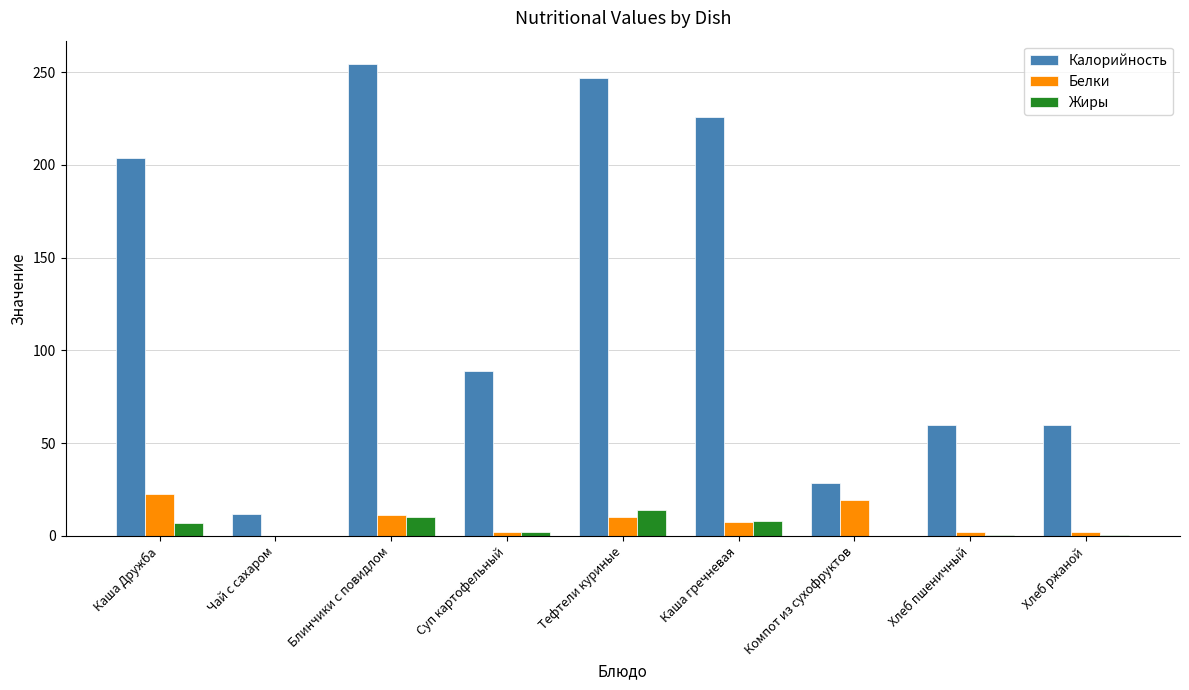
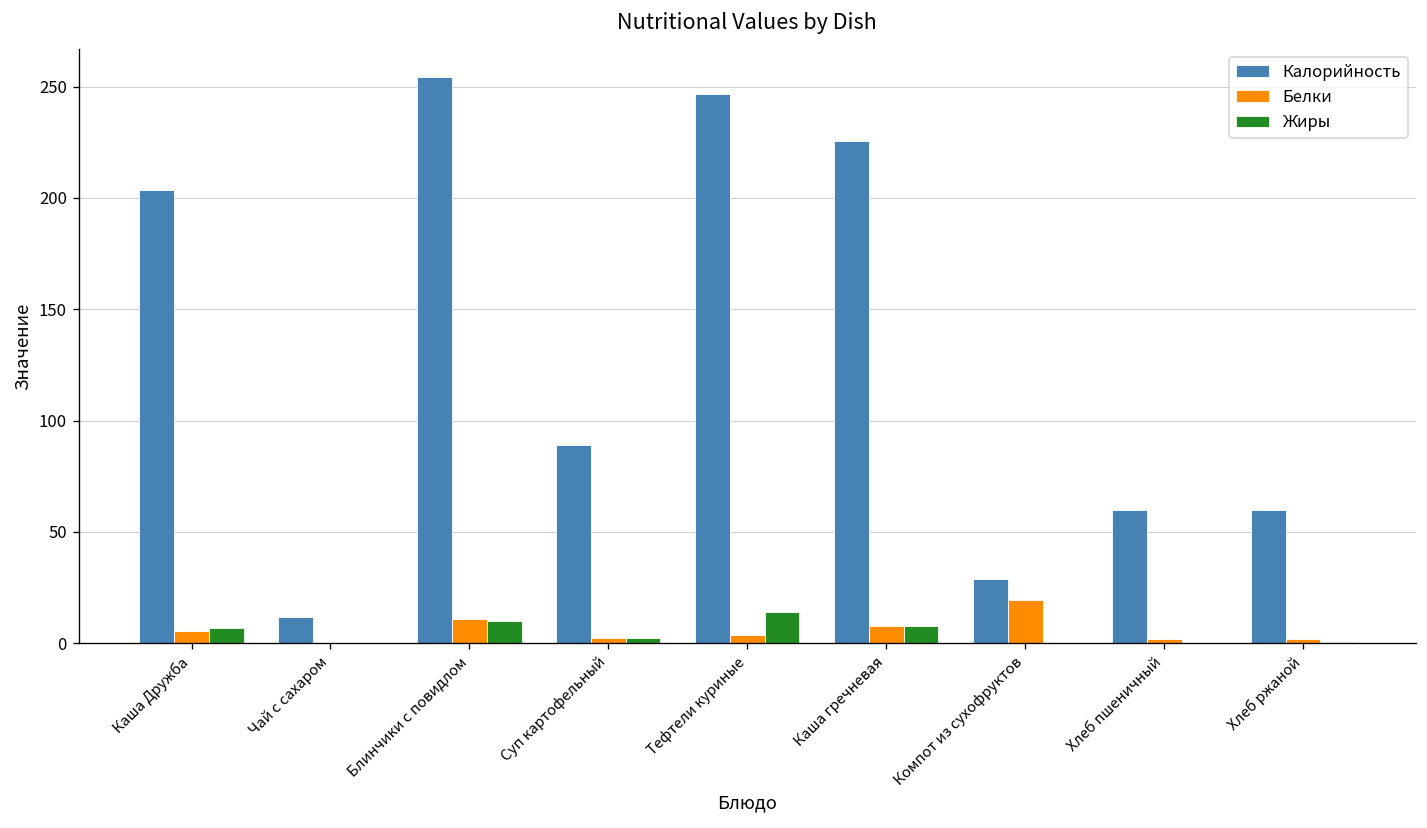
Белки, Каша Дружба: 22 -> 5
Белки, Тефтели куриные: 10 -> 4
